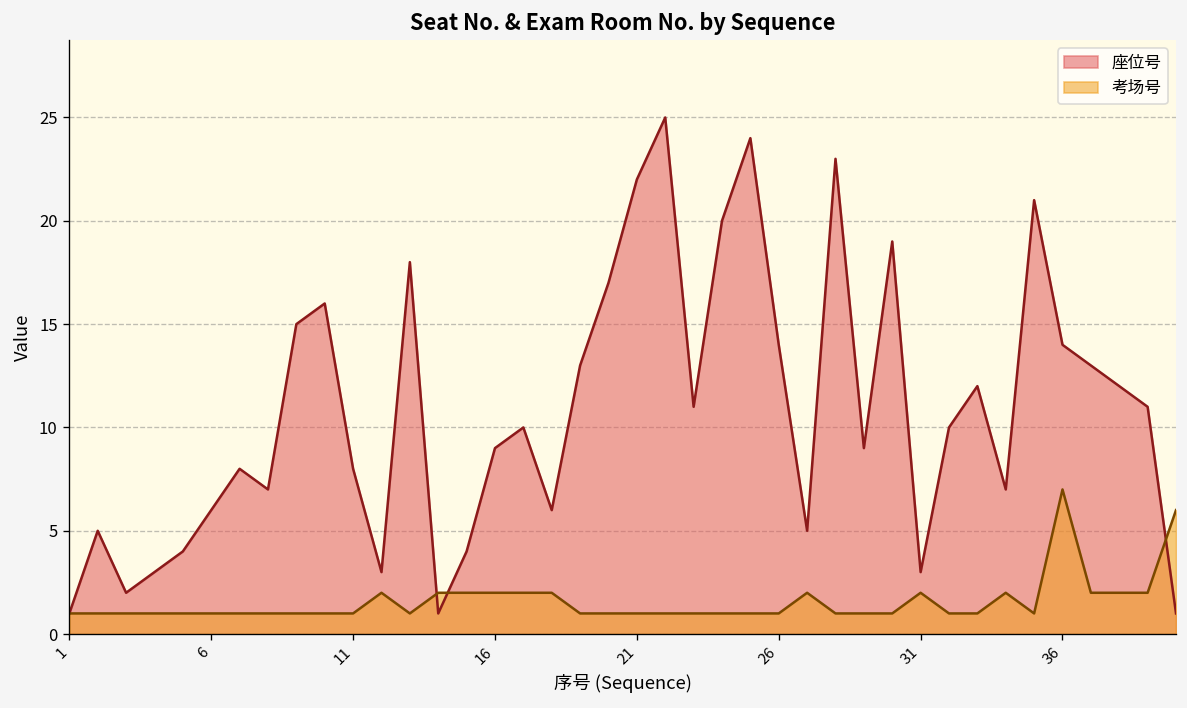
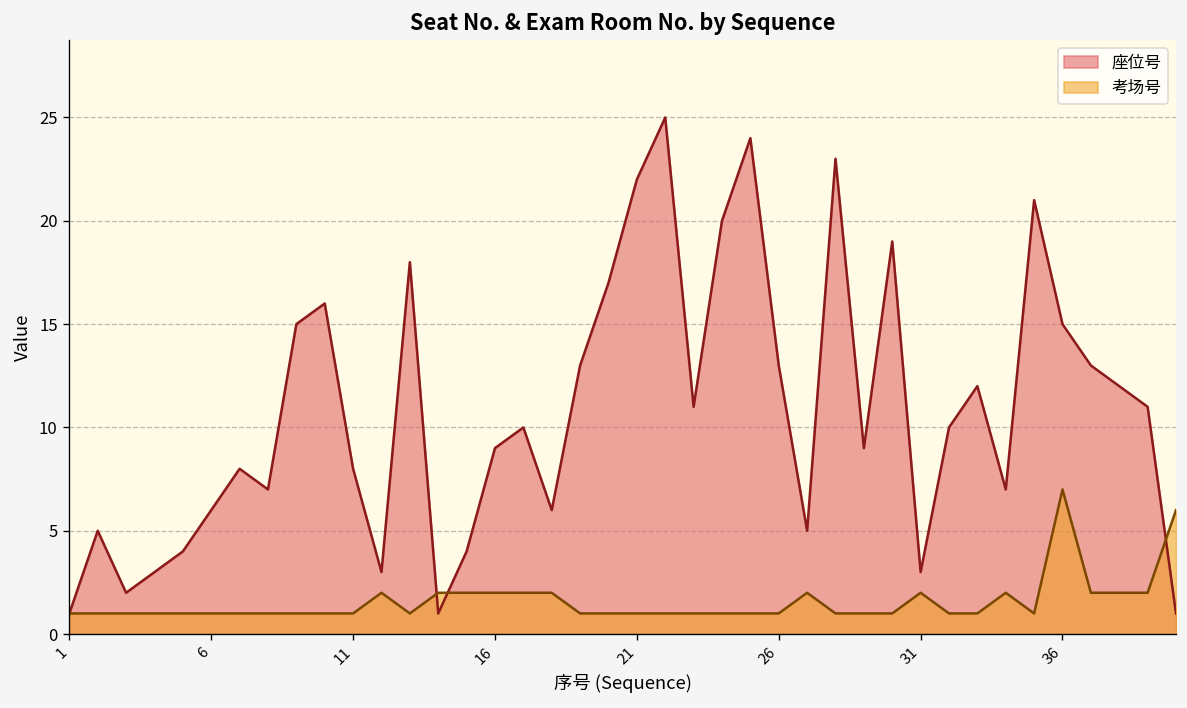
座位号, 26: 14 -> 13
座位号, 36: 14 -> 15
